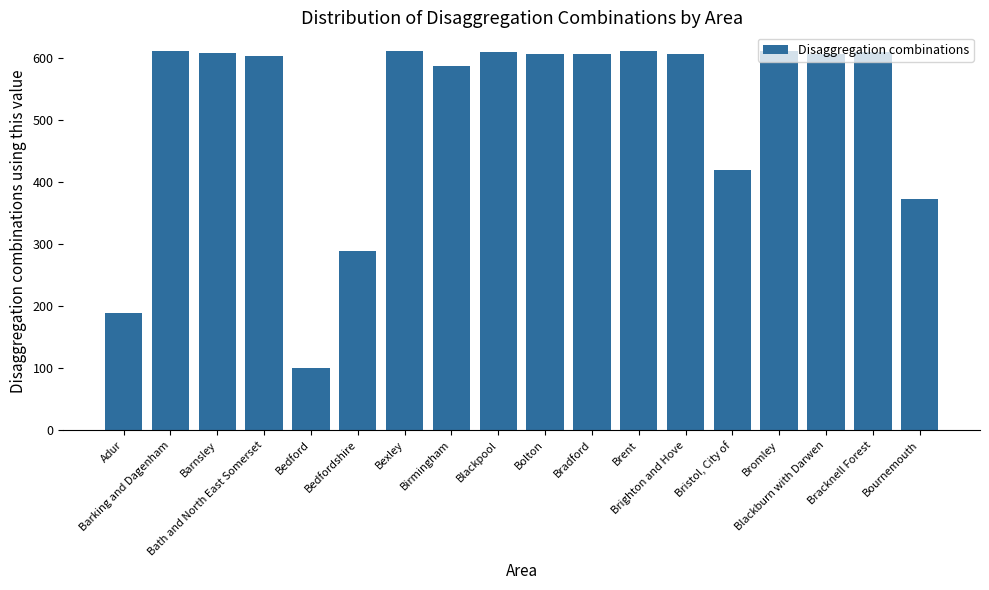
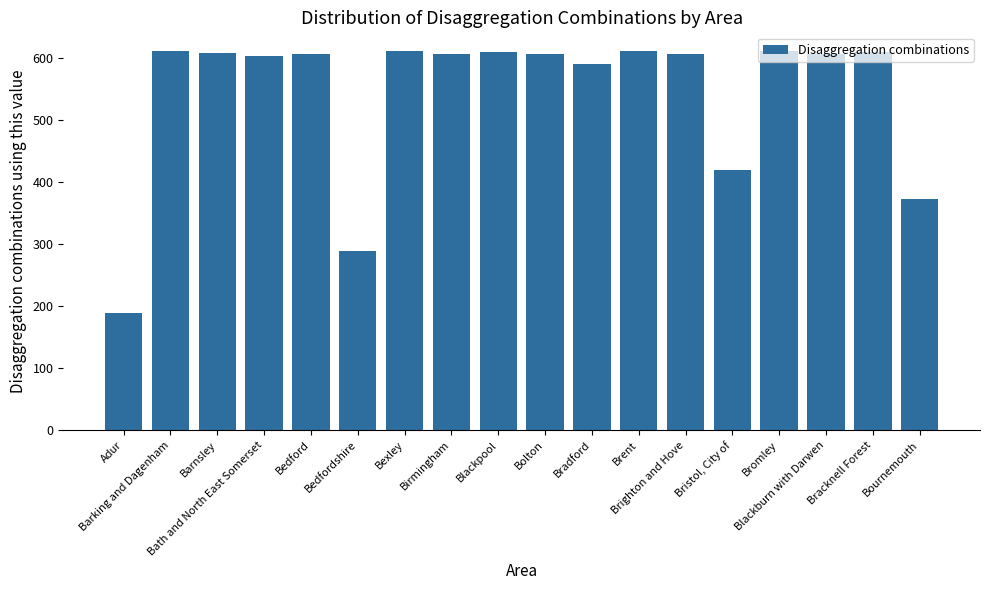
Bedford: 100 -> 610
Birmingham: 590 -> 610
Bradford: 610 -> 590
